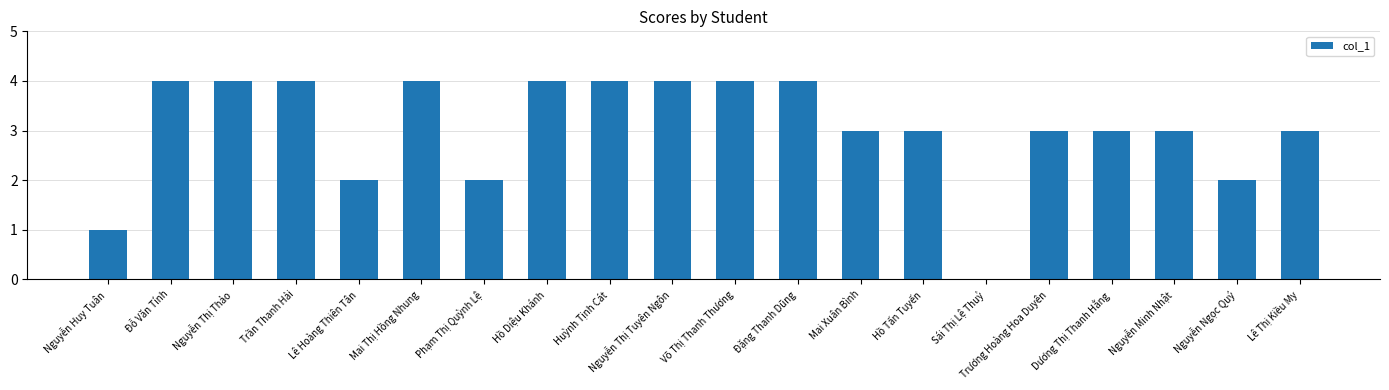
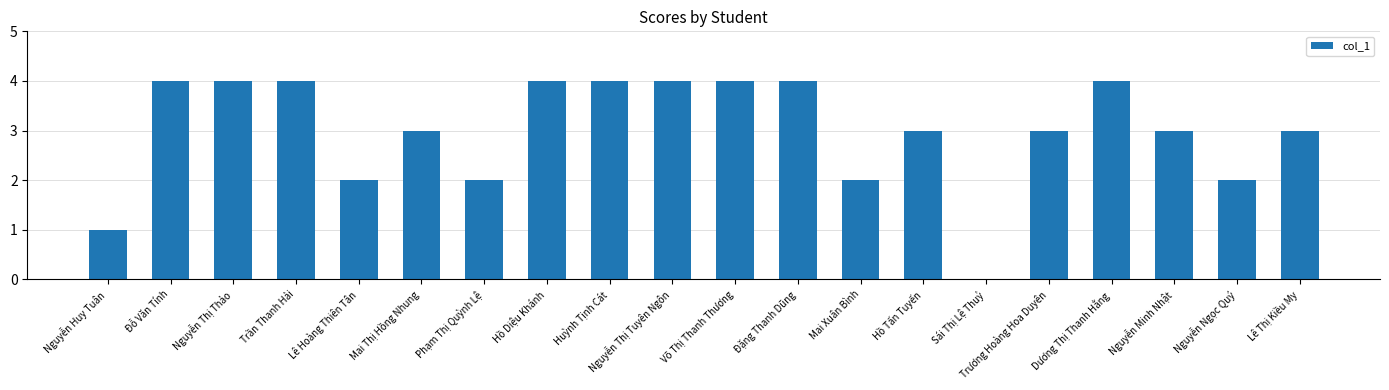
Mai Thị Hồng Nhung: 4 -> 3
Mai Xuân Bình: 3 -> 2
Dương Thị Thanh Hằng: 3 -> 4
